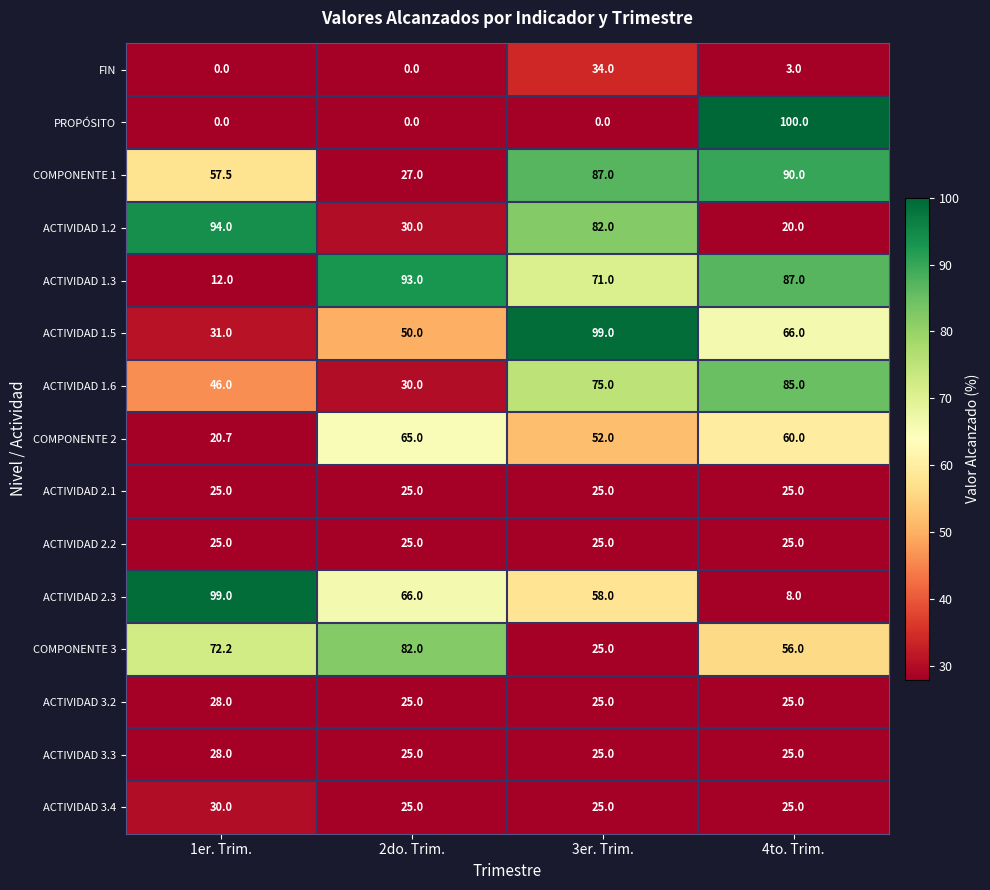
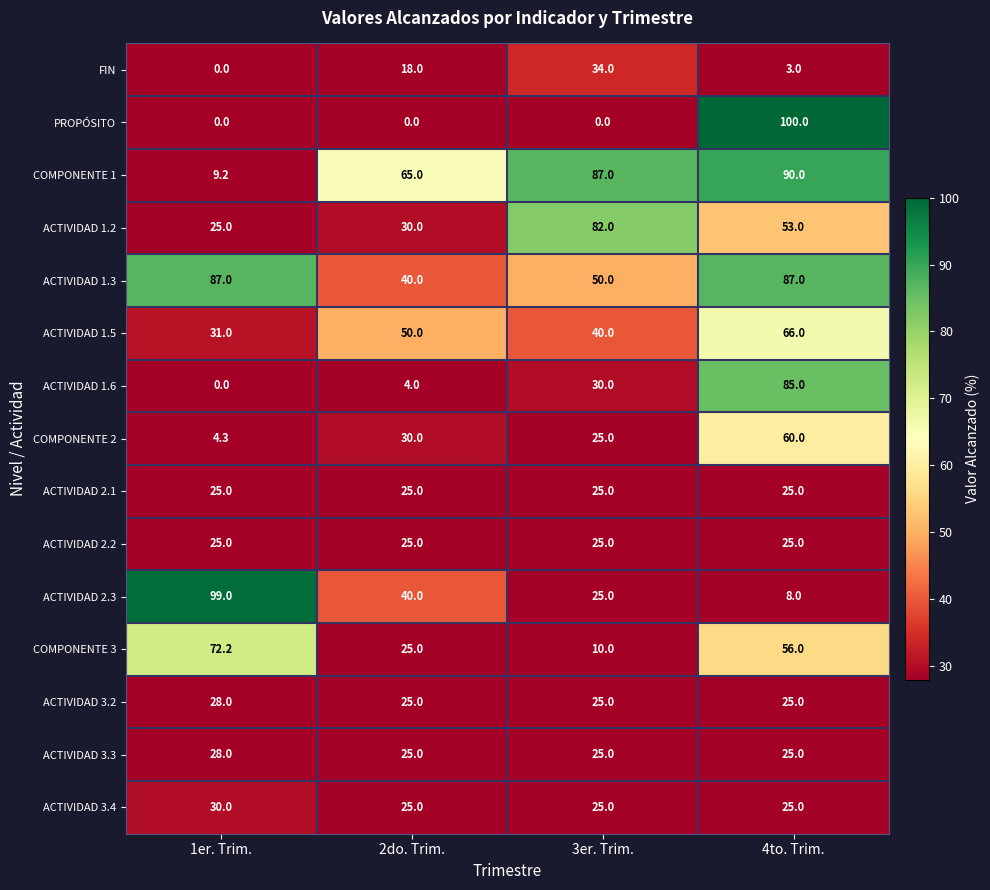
FIN, 2do. Trim.: 0.0 -> 18.0
COMPONENTE 1, 1er. Trim.: 57.5 -> 9.2
COMPONENTE 1, 2do. Trim.: 27.0 -> 65.0
ACTIVIDAD 1.2, 1er. Trim.: 94.0 -> 25.0
ACTIVIDAD 1.2, 4to. Trim.: 20.0 -> 53.0
ACTIVIDAD 1.3, 1er. Trim.: 12.0 -> 87.0
ACTIVIDAD 1.3, 2do. Trim.: 93.0 -> 40.0
ACTIVIDAD 1.3, 3er. Trim.: 71.0 -> 50.0
ACTIVIDAD 1.5, 3er. Trim.: 99.0 -> 40.0
ACTIVIDAD 1.6, 1er. Trim.: 46.0 -> 0.0
ACTIVIDAD 1.6, 2do. Trim.: 30.0 -> 4.0
ACTIVIDAD 1.6, 3er. Trim.: 75.0 -> 30.0
COMPONENTE 2, 1er. Trim.: 20.7 -> 4.3
COMPONENTE 2, 2do. Trim.: 65.0 -> 30.0
COMPONENTE 2, 3er. Trim.: 52.0 -> 25.0
ACTIVIDAD 2.3, 2do. Trim.: 66.0 -> 40.0
ACTIVIDAD 2.3, 3er. Trim.: 58.0 -> 25.0
COMPONENTE 3, 2do. Trim.: 82.0 -> 25.0
COMPONENTE 3, 3er. Trim.: 25.0 -> 10.0
